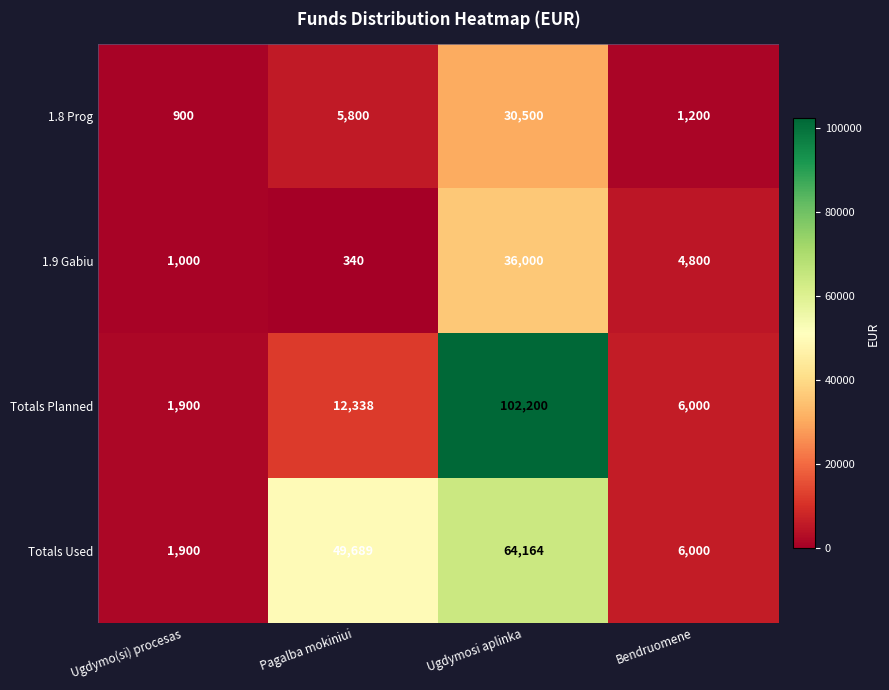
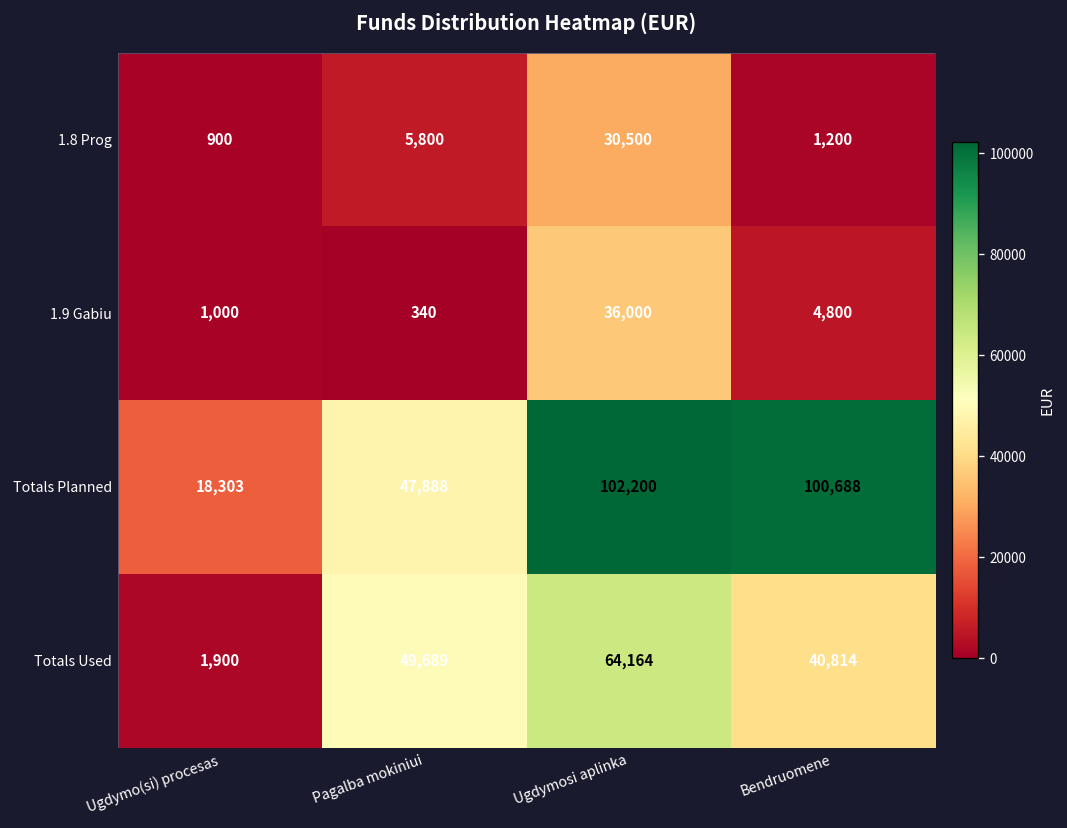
Totals Planned, Ugdymo(si) procesas: 1,900 -> 18,303
Totals Planned, Pagalba mokiniui: 12,338 -> 47,888
Totals Planned, Bendruomene: 6,000 -> 100,688
Totals Used, Bendruomene: 6,000 -> 40,814
